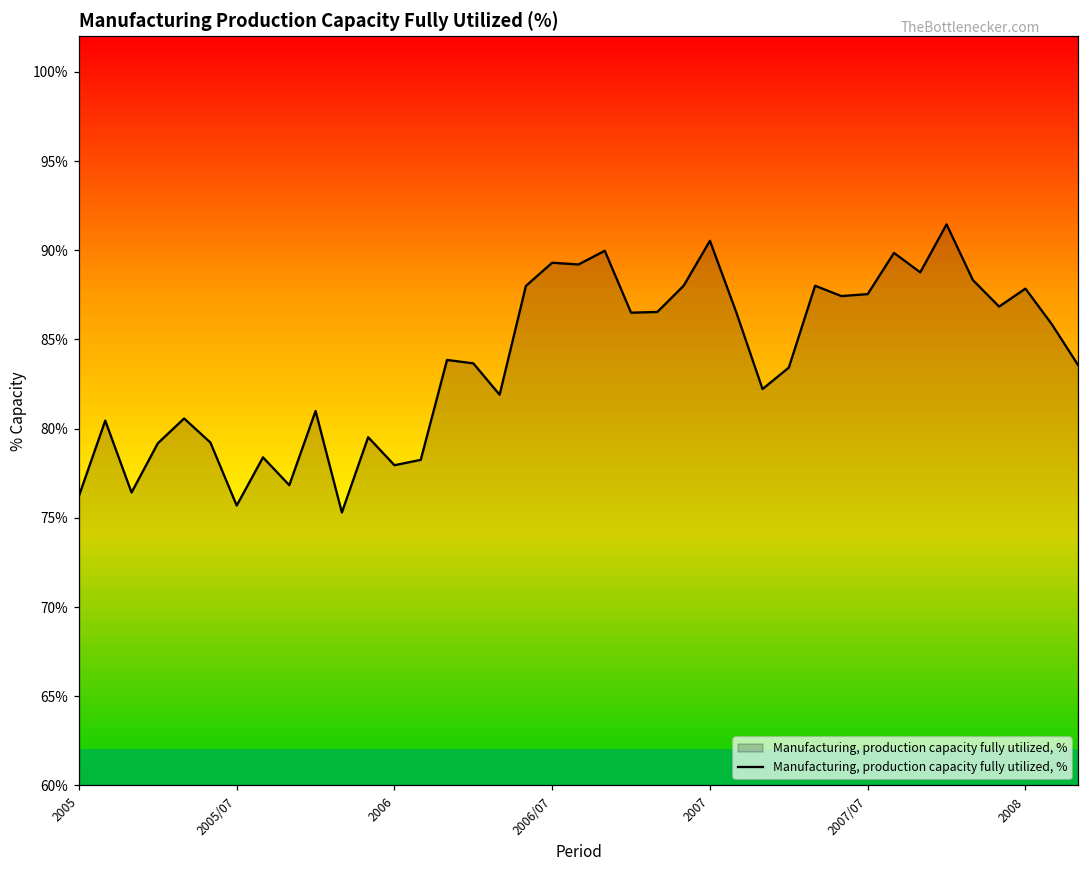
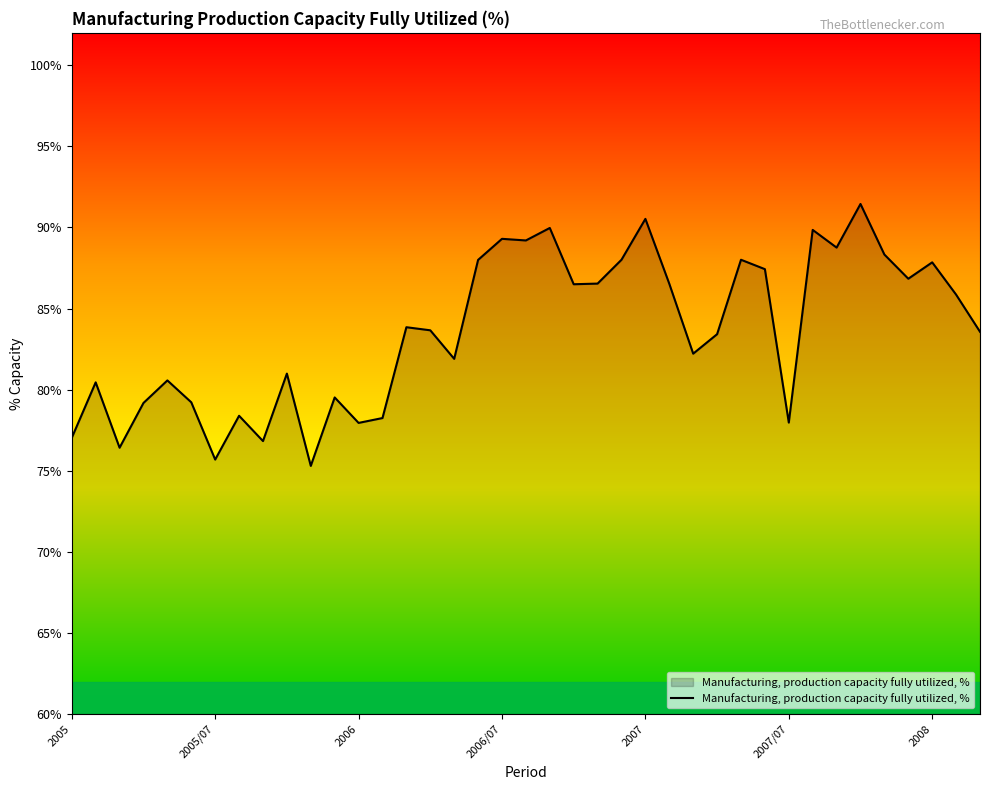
2005: 76.2% -> 77.0%
2007/07: 87.5% -> 78.0%
